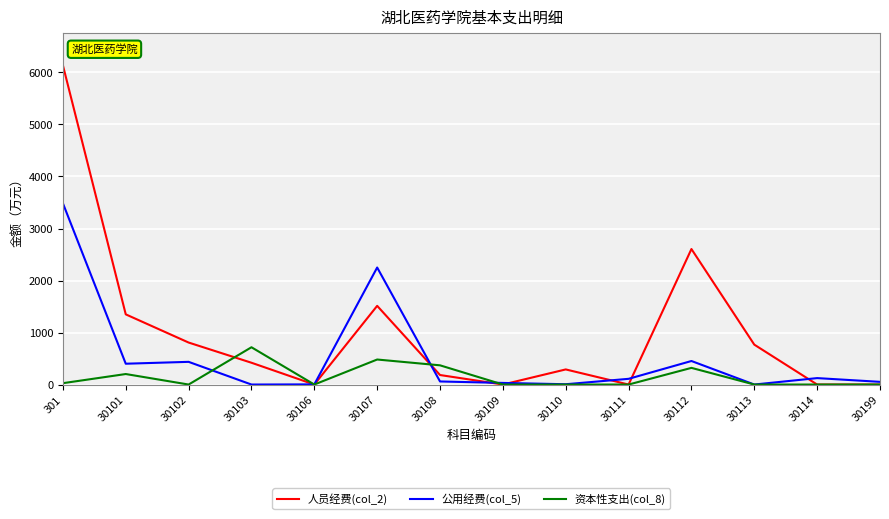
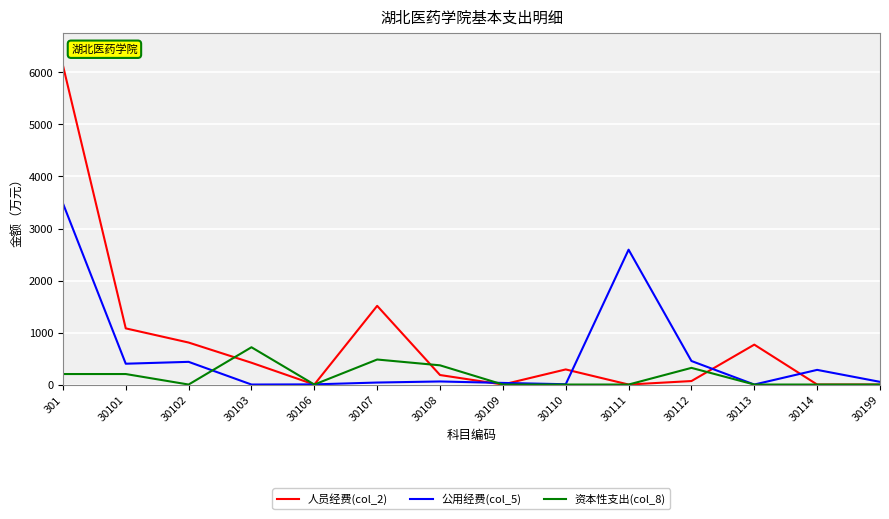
资本性支出(col_8), 301: 0 -> 200
人员经费(col_2), 30101: 1300 -> 1100
公用经费(col_5), 30107: 2200 -> 0
公用经费(col_5), 30111: 100 -> 2600
人员经费(col_2), 30112: 2600 -> 100
公用经费(col_5), 30114: 100 -> 300
